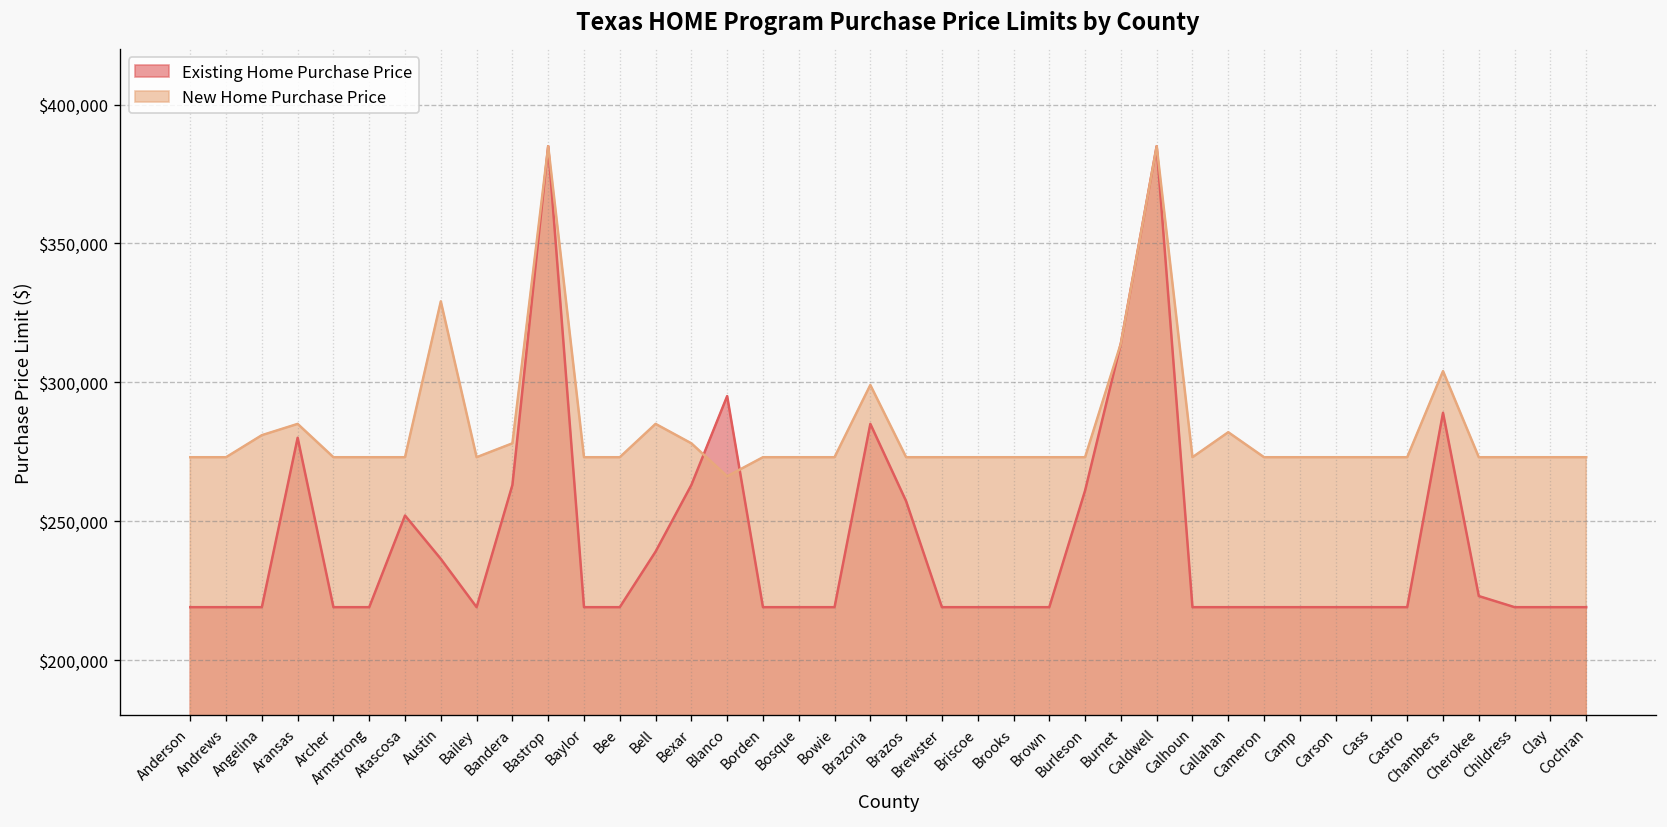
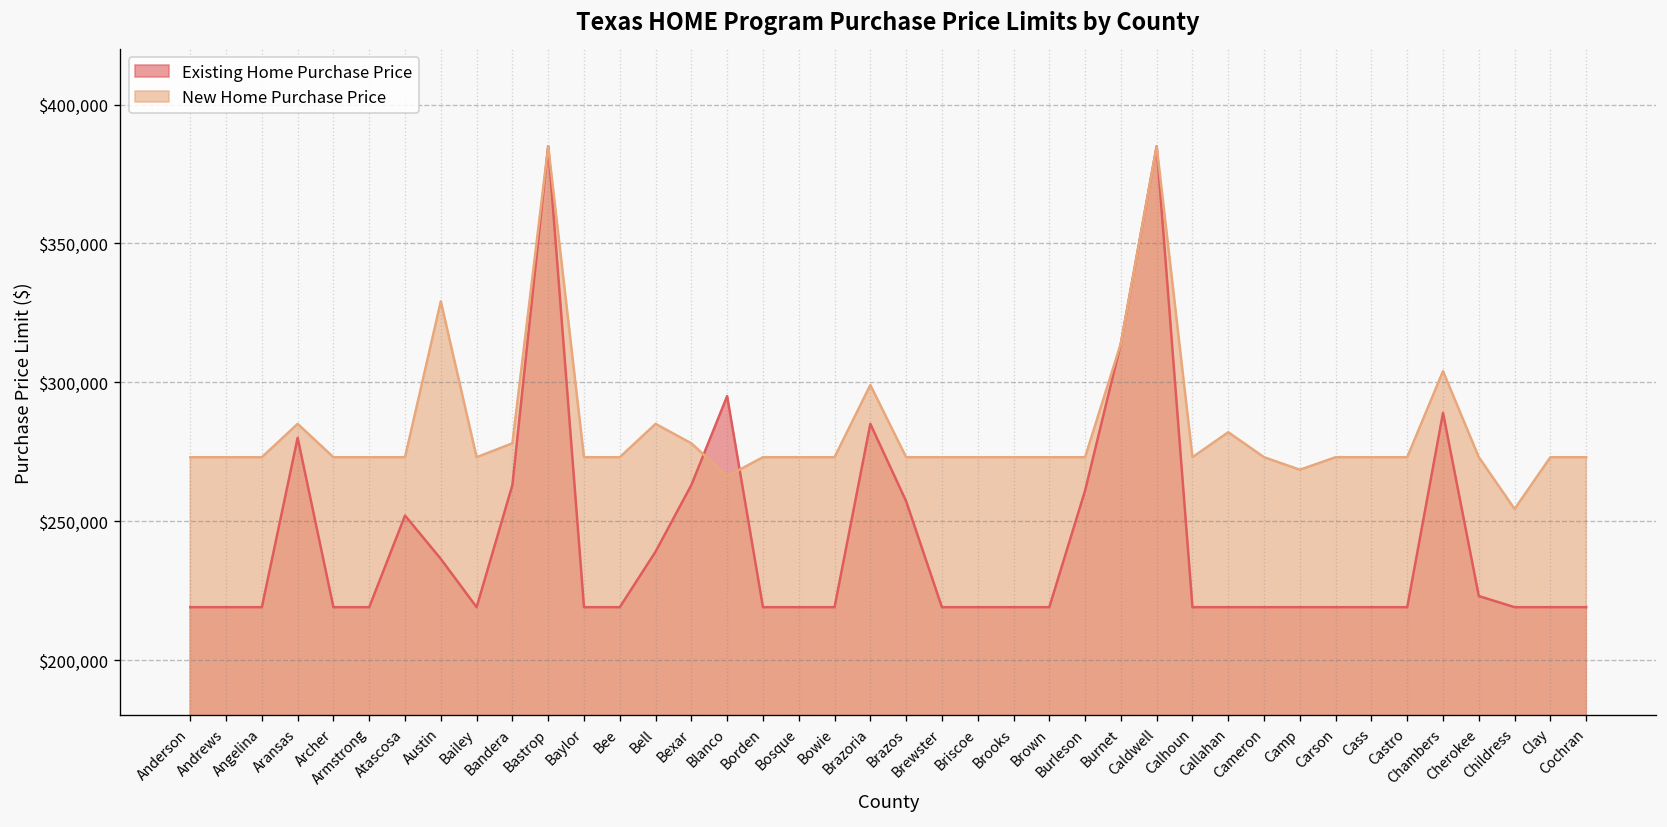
New Home Purchase Price, Angelina: $281,000 -> $273,000
New Home Purchase Price, Camp: $273,000 -> $268,000
New Home Purchase Price, Childress: $273,000 -> $254,000
